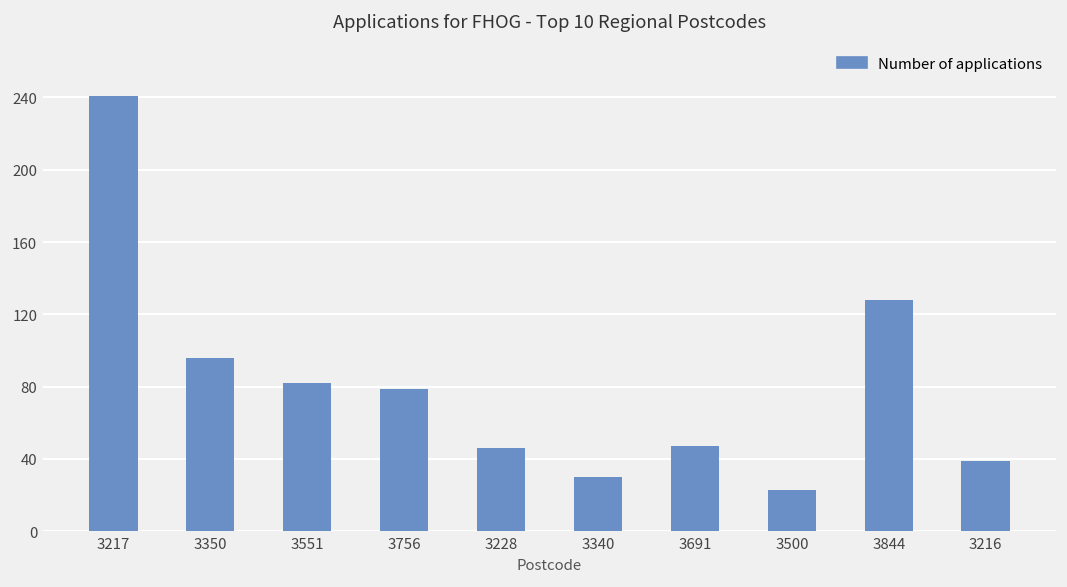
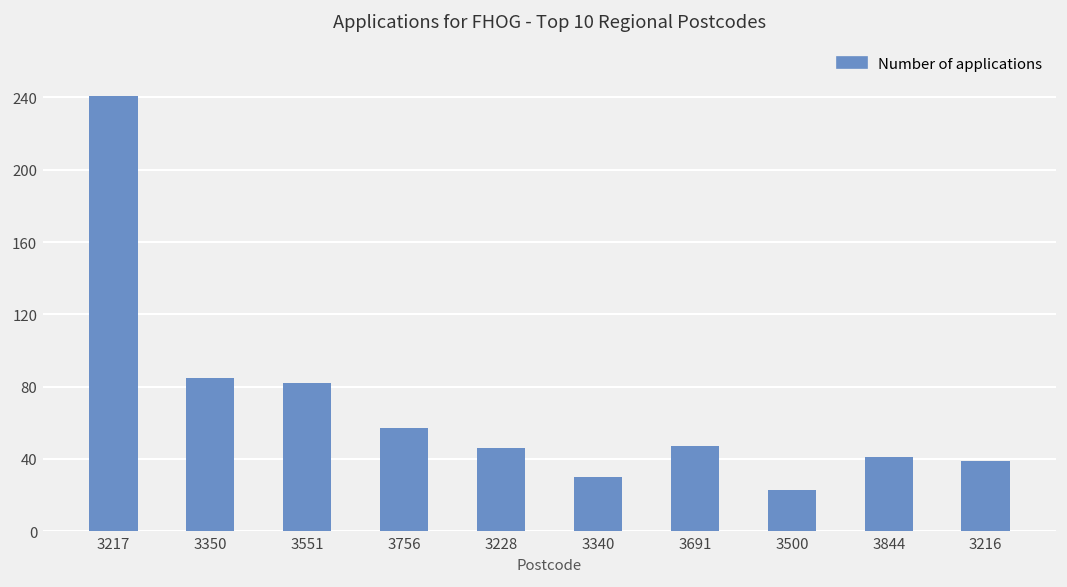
3350: 96 -> 85
3756: 79 -> 57
3844: 128 -> 41
